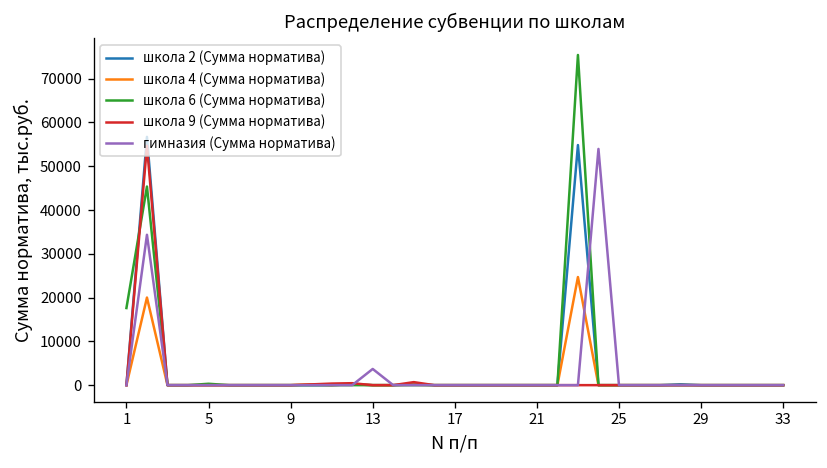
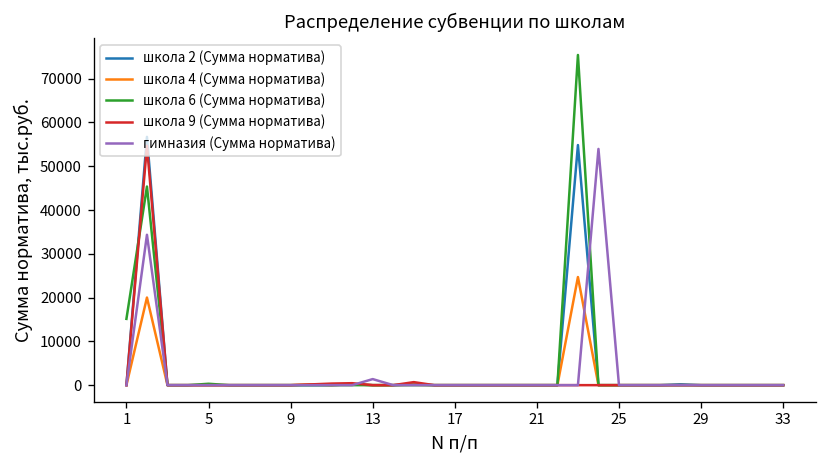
школа 6 (Сумма норматива), 1: 18000 -> 15000
гимназия (Сумма норматива), 13: 4000 -> 1000
